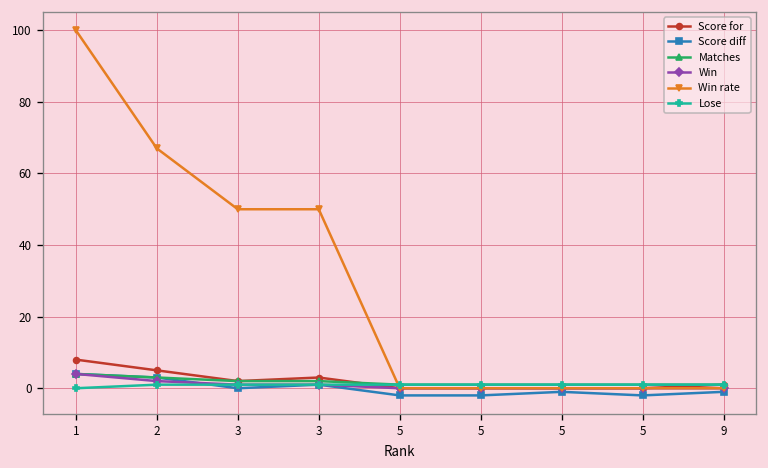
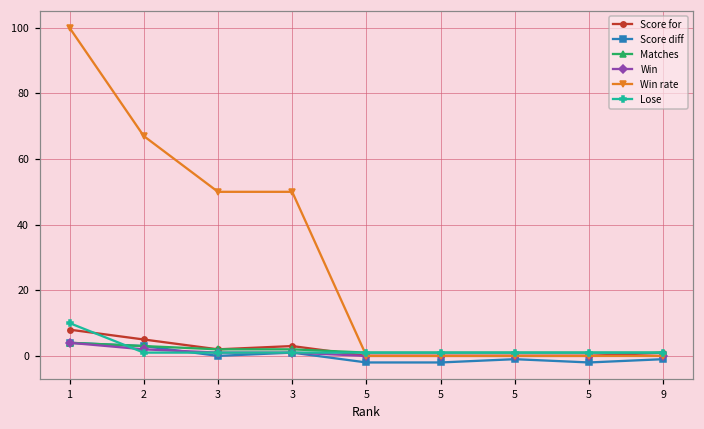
Lose, 1: 0 -> 10
